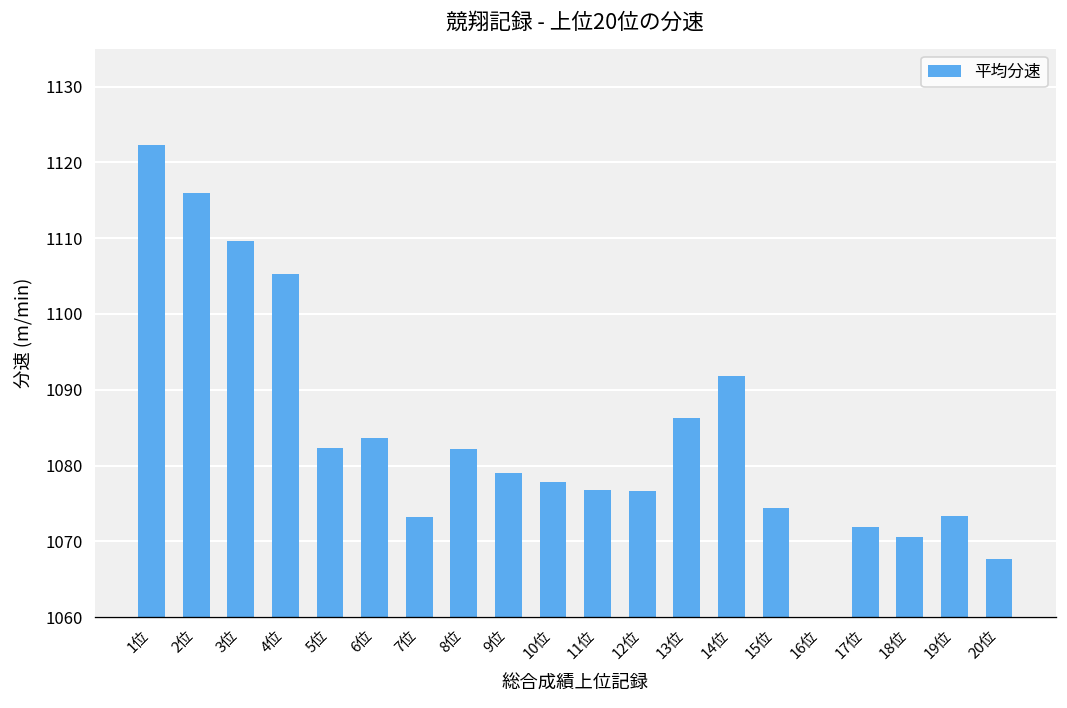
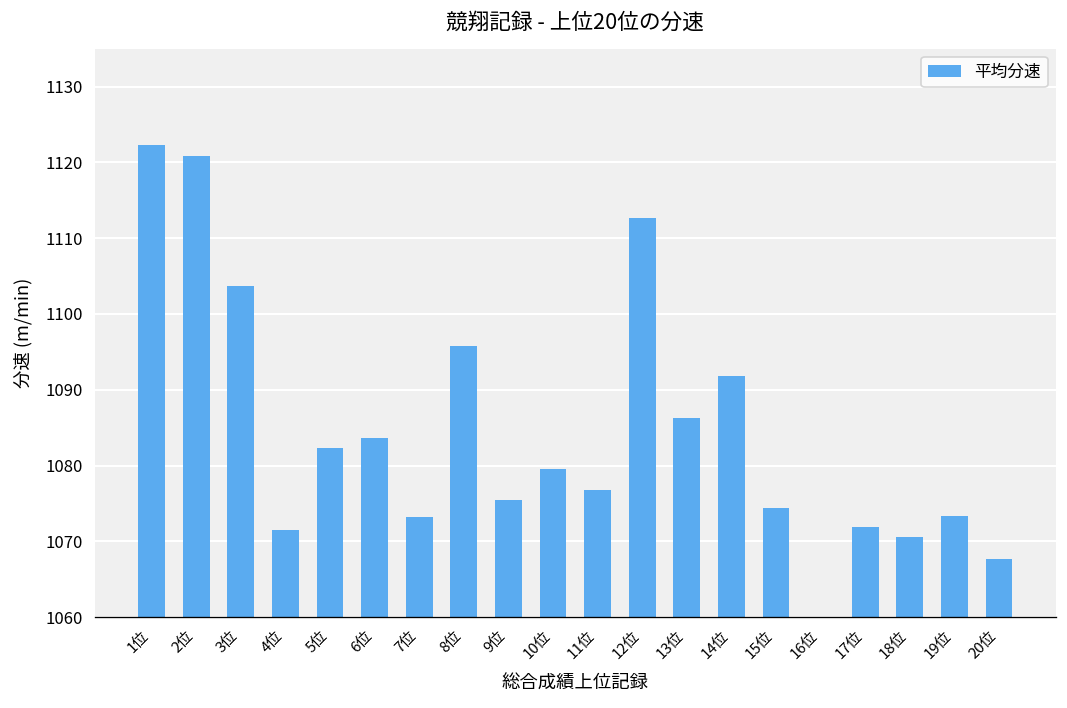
2位: 1116 -> 1121
3位: 1110 -> 1104
4位: 1105 -> 1071
8位: 1082 -> 1096
9位: 1079 -> 1076
10位: 1078 -> 1080
12位: 1077 -> 1113
